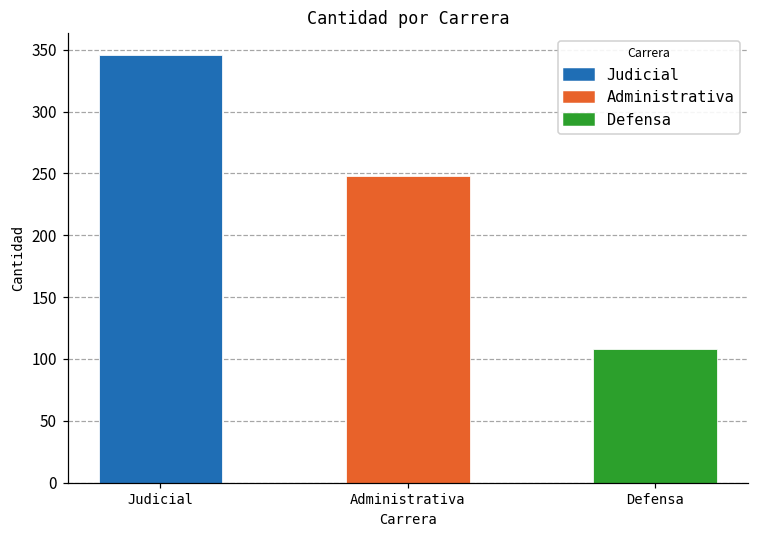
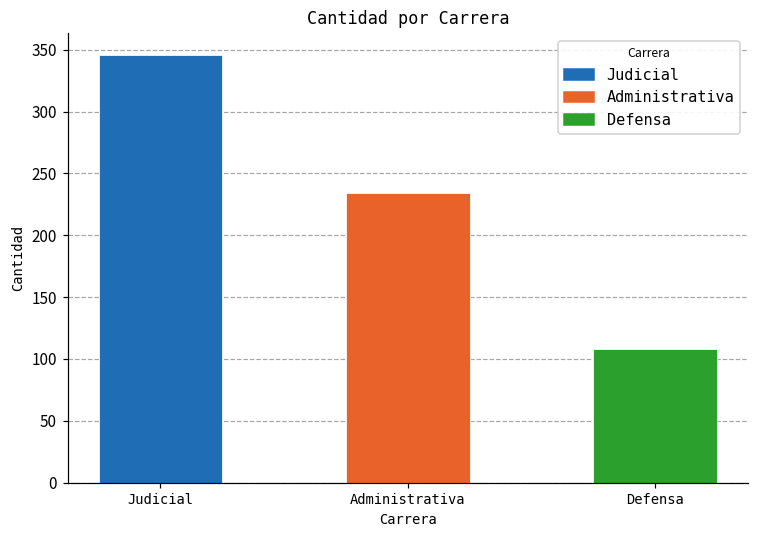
Administrativa: 248 -> 234
